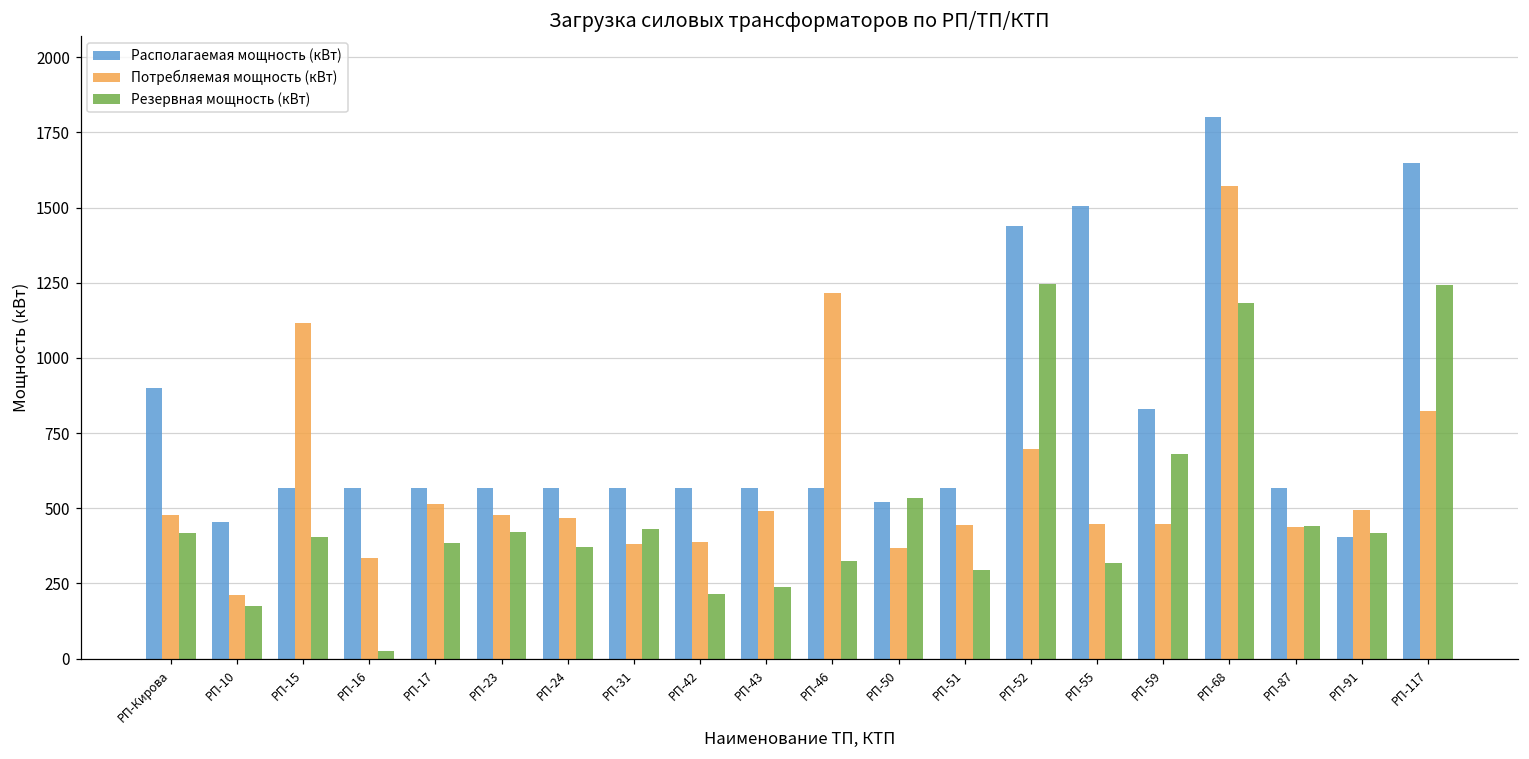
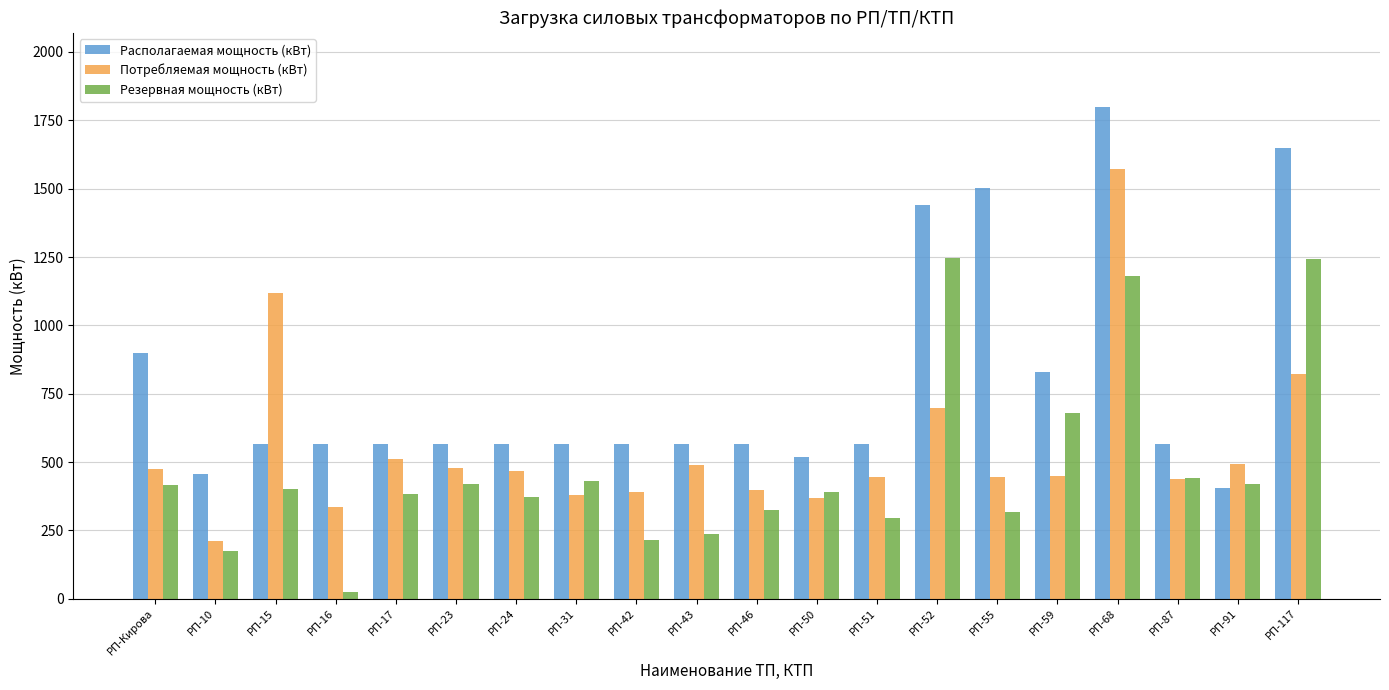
Потребляемая мощность (кВт), РП-46: 1220 -> 400
Резервная мощность (кВт), РП-50: 530 -> 390
